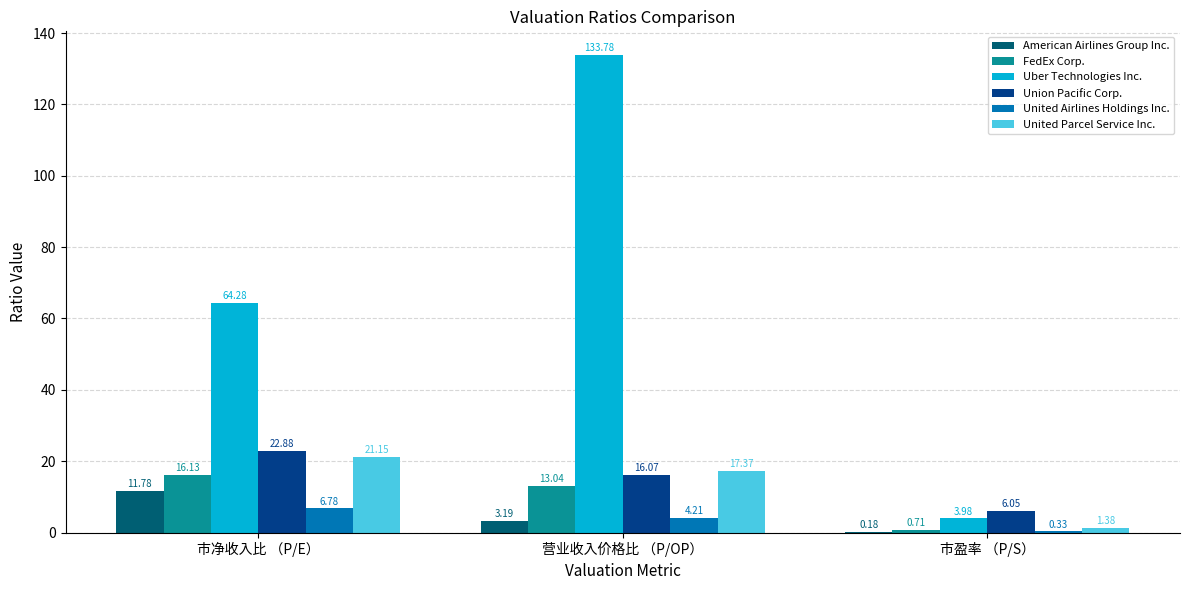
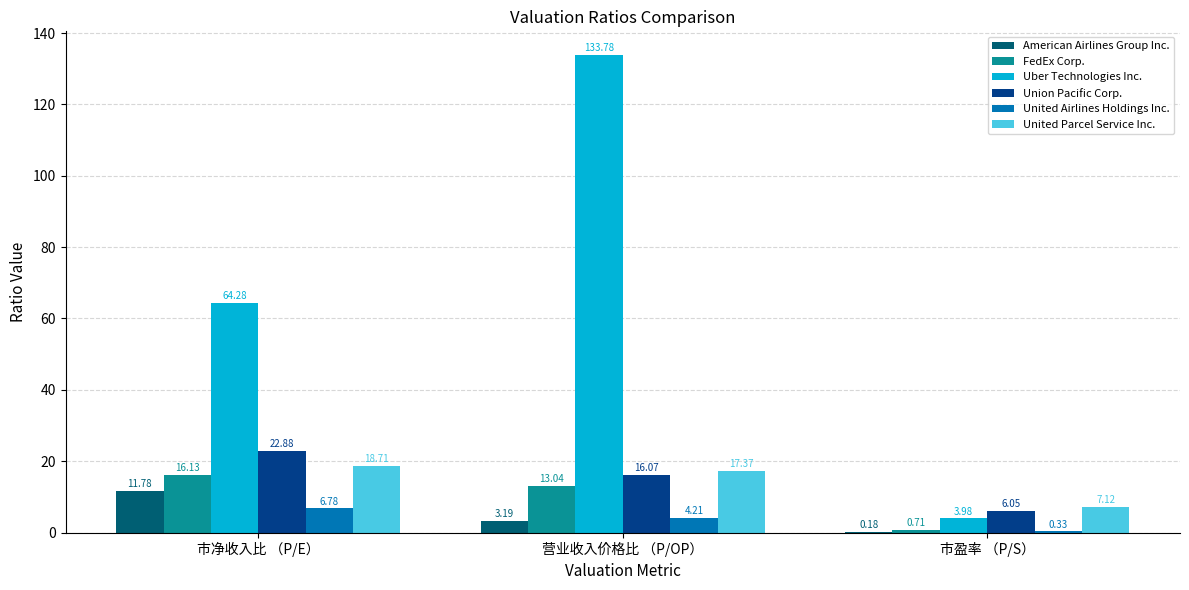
United Parcel Service Inc., 市净收入比 （P/E）: 21.15 -> 18.71
United Parcel Service Inc., 市盈率 （P/S）: 1.38 -> 7.12
